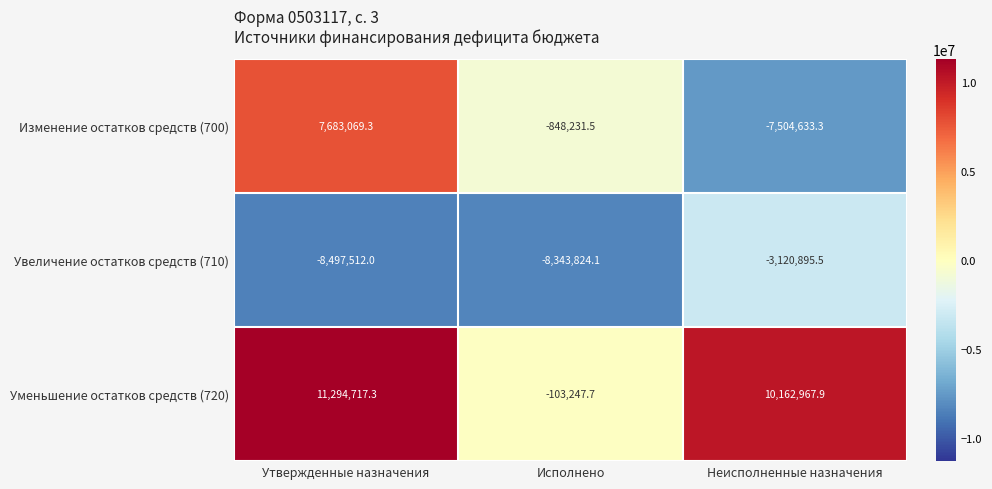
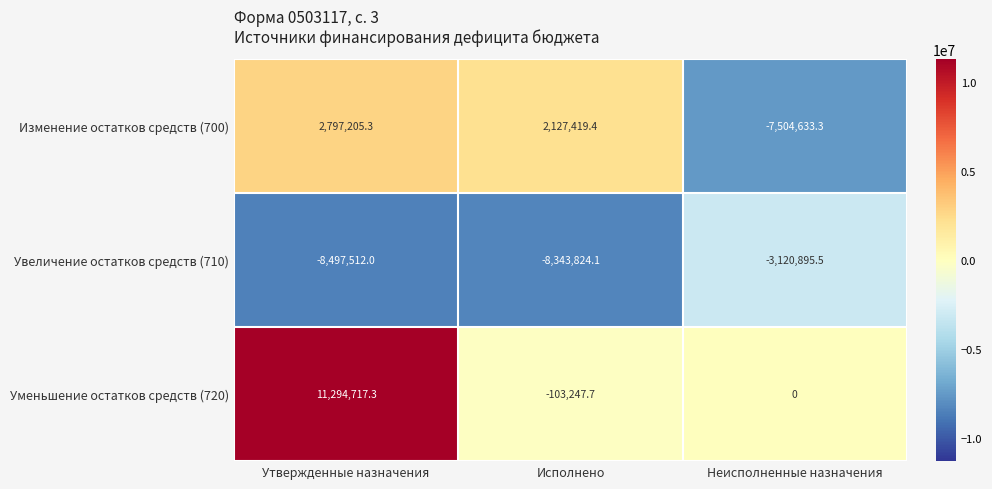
Изменение остатков средств (700), Утвержденные назначения: 7,683,069.3 -> 2,797,205.3
Изменение остатков средств (700), Исполнено: -848,231.5 -> 2,127,419.4
Уменьшение остатков средств (720), Неисполненные назначения: 10,162,967.9 -> 0
